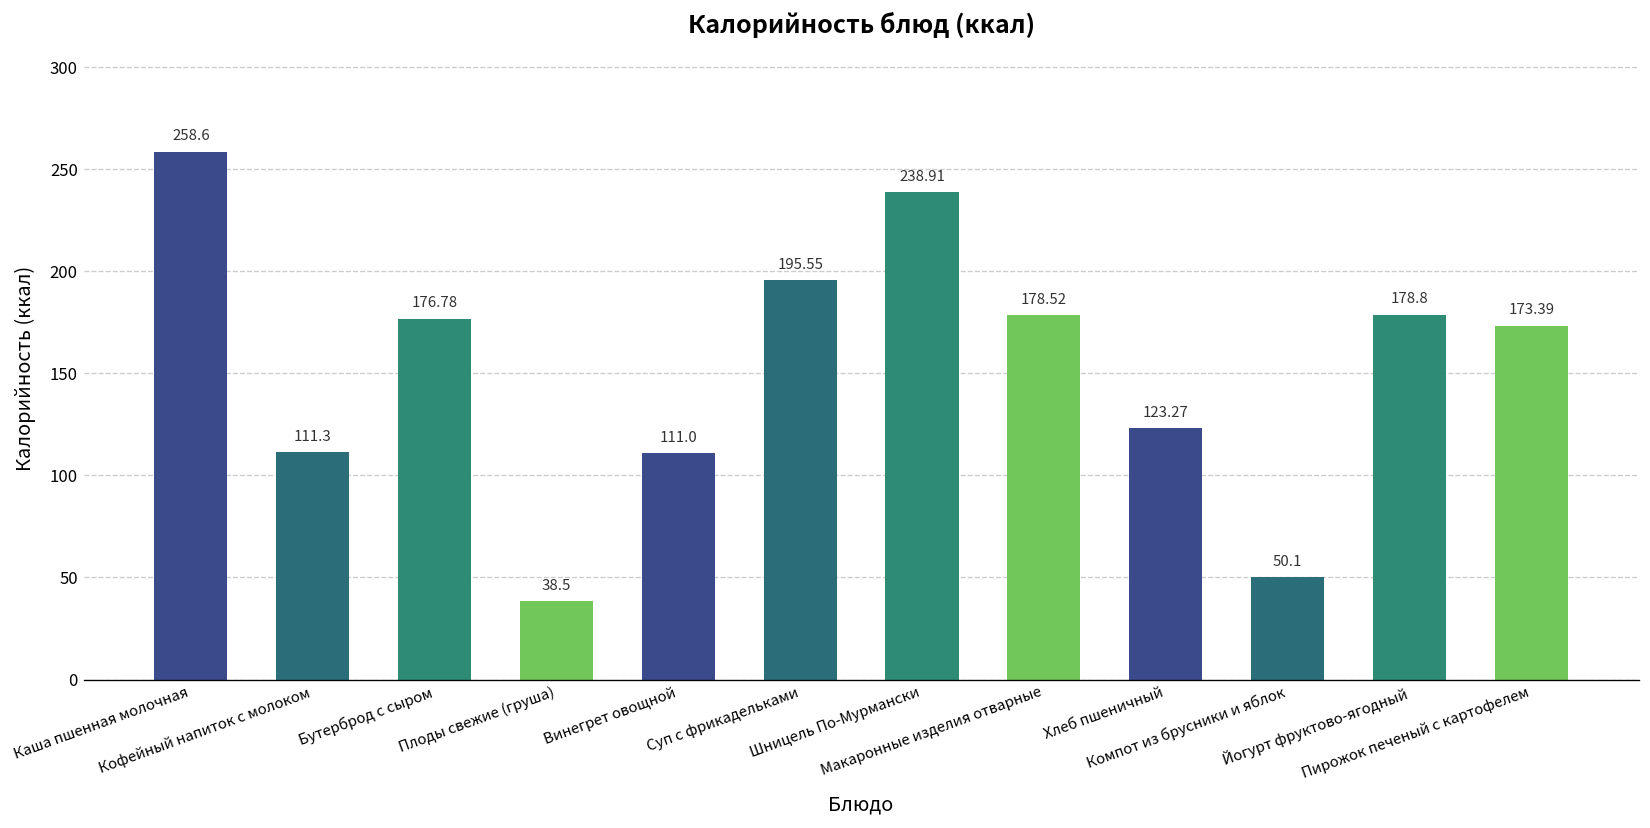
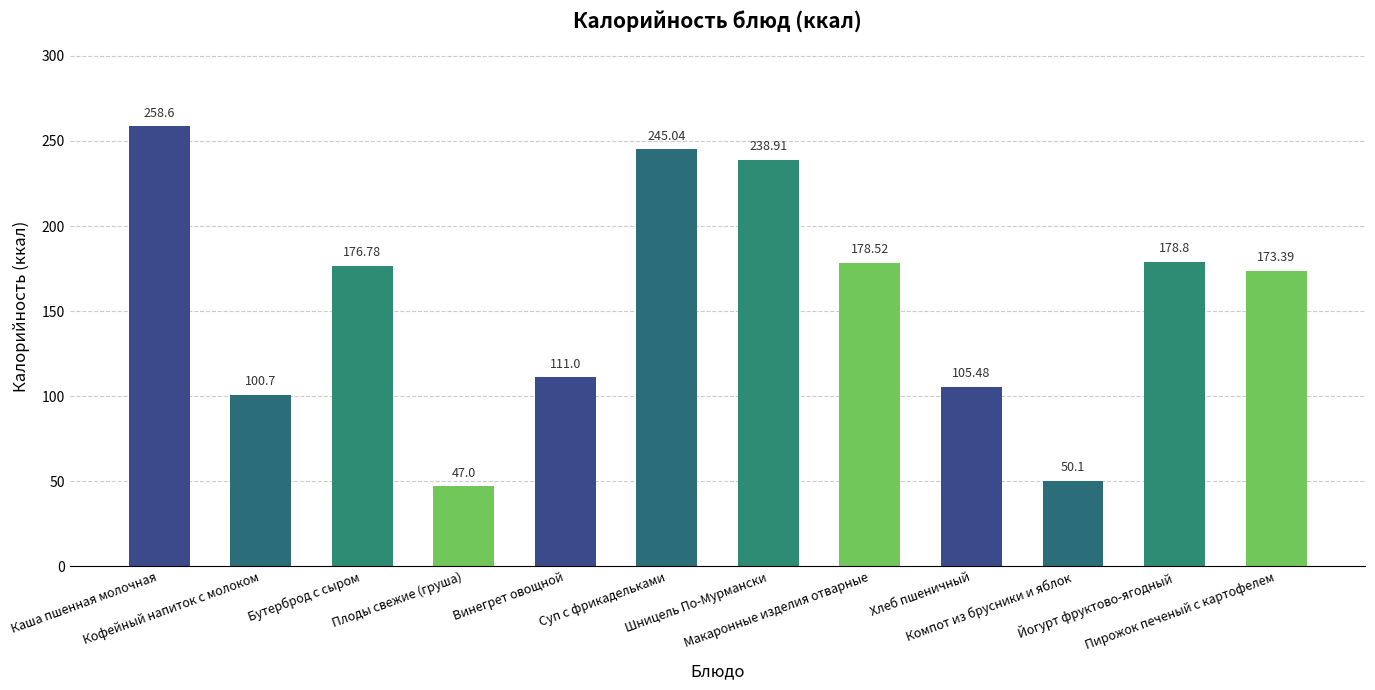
Кофейный напиток с молоком: 111.3 -> 100.7
Плоды свежие (груша): 38.5 -> 47.0
Суп с фрикадельками: 195.55 -> 245.04
Хлеб пшеничный: 123.27 -> 105.48
